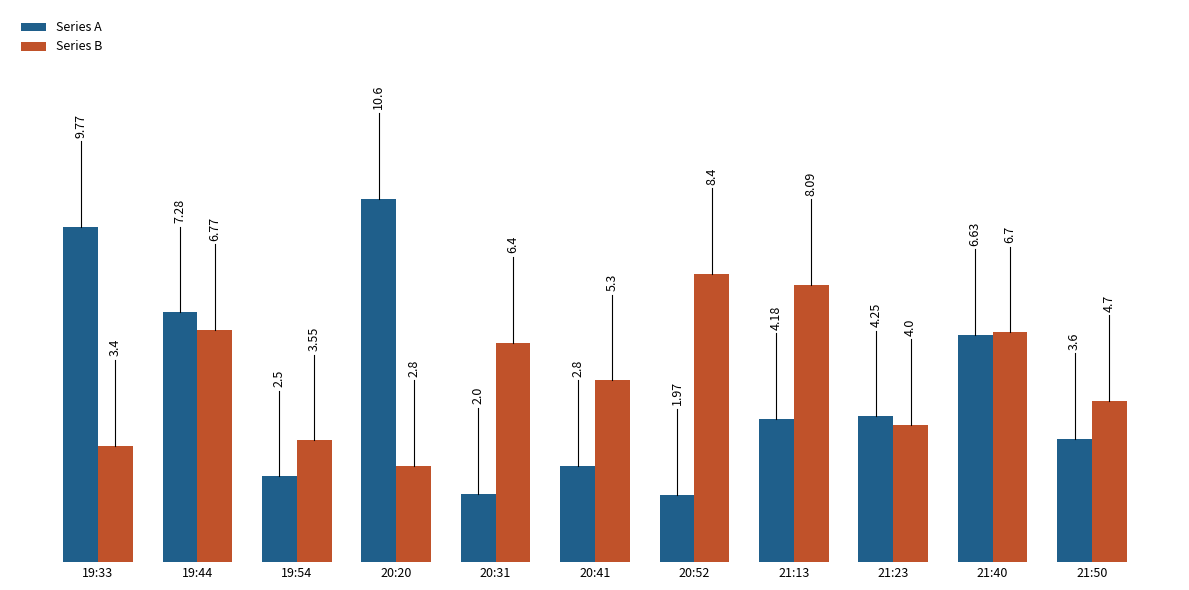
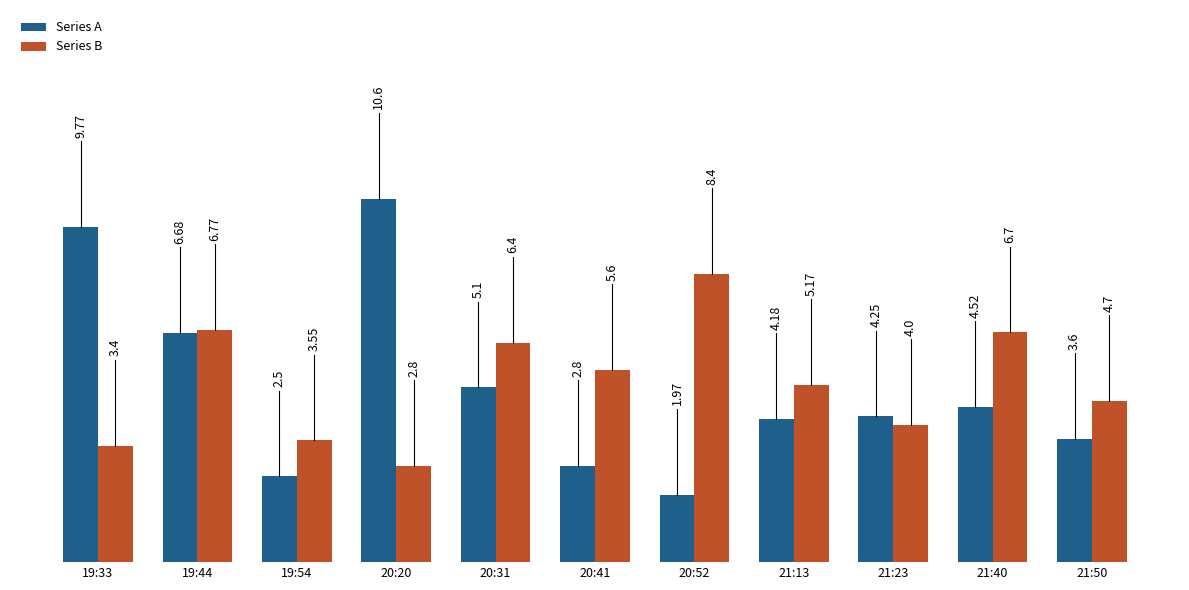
Series A, 19:44: 7.28 -> 6.68
Series A, 20:31: 2.0 -> 5.1
Series B, 20:41: 5.3 -> 5.6
Series B, 21:13: 8.09 -> 5.17
Series A, 21:40: 6.63 -> 4.52
